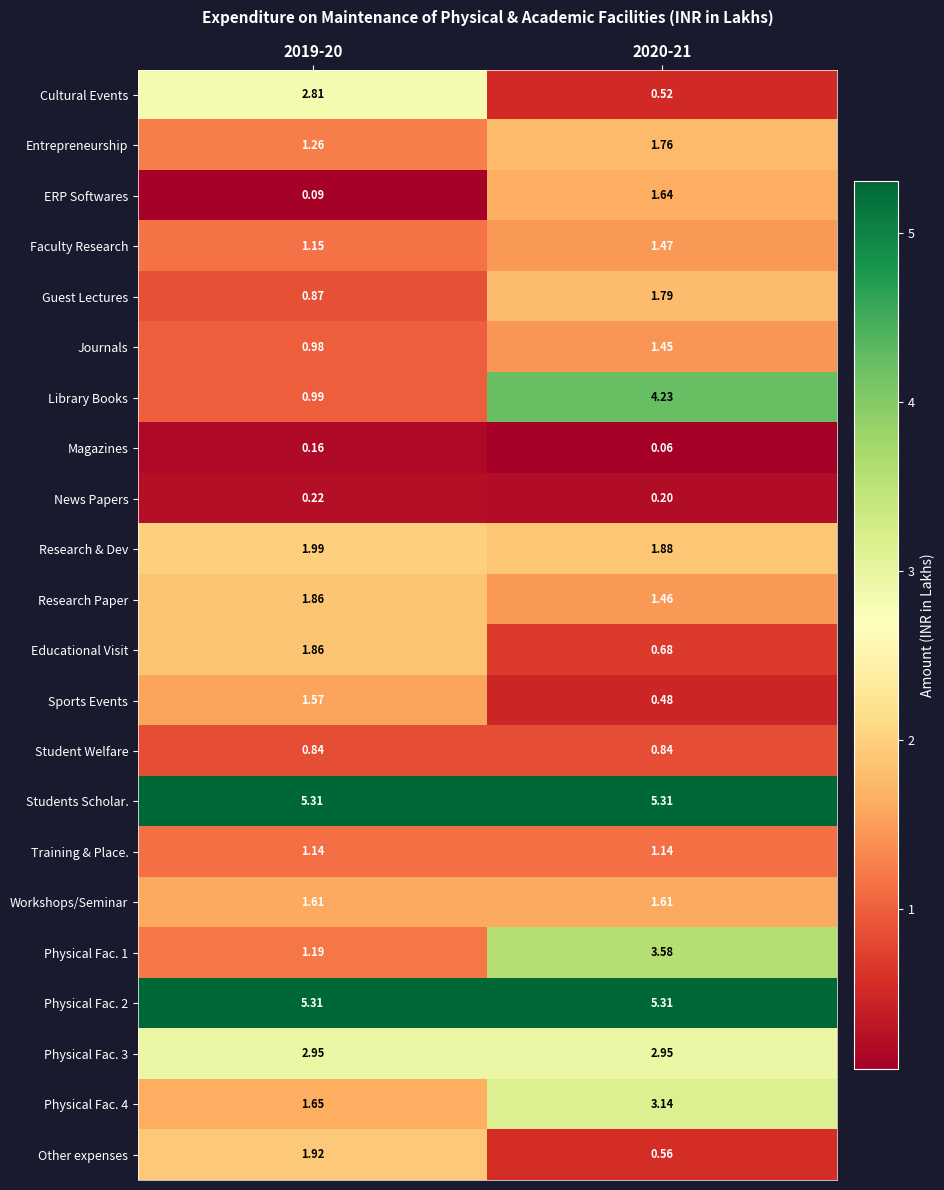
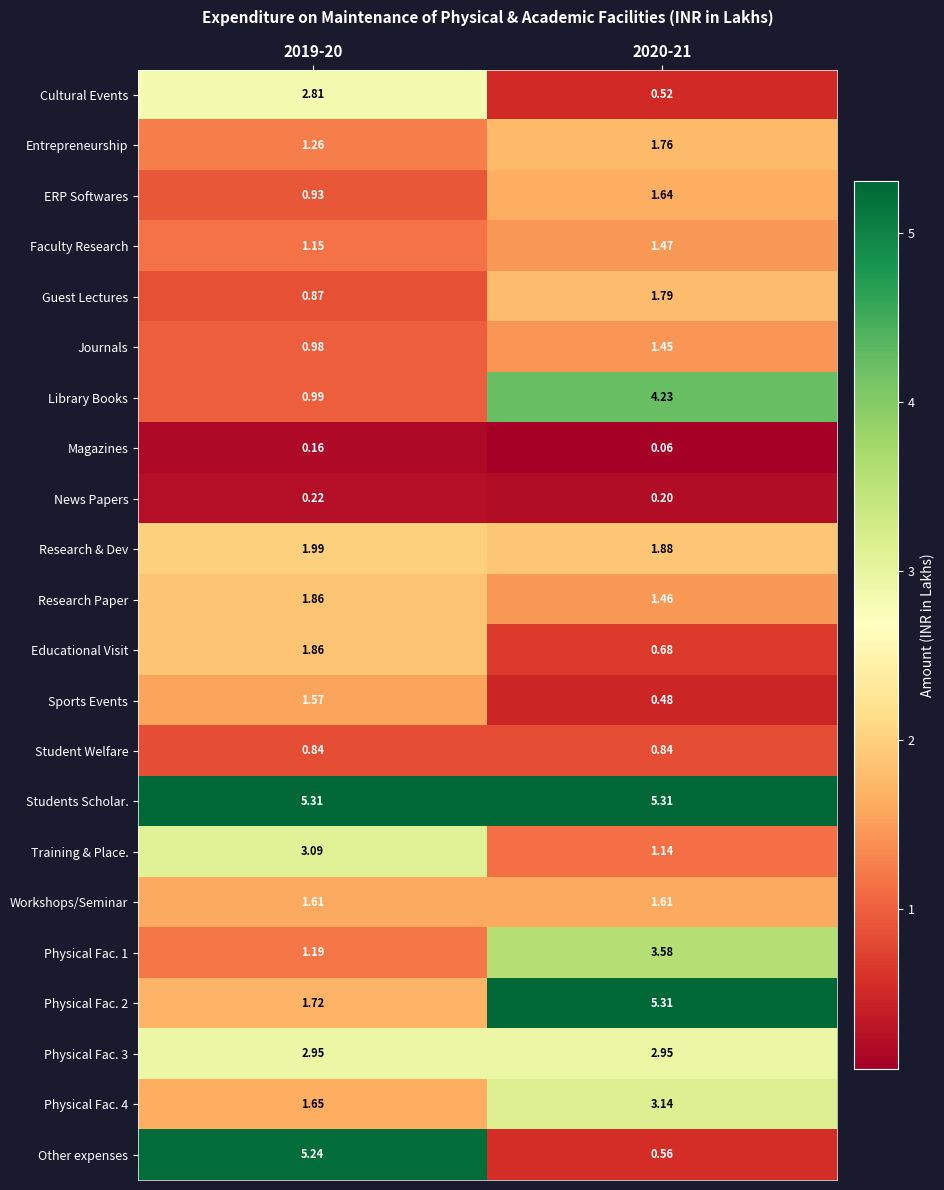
ERP Softwares, 2019-20: 0.09 -> 0.93
Training & Place., 2019-20: 1.14 -> 3.09
Physical Fac. 2, 2019-20: 5.31 -> 1.72
Other expenses, 2019-20: 1.92 -> 5.24
